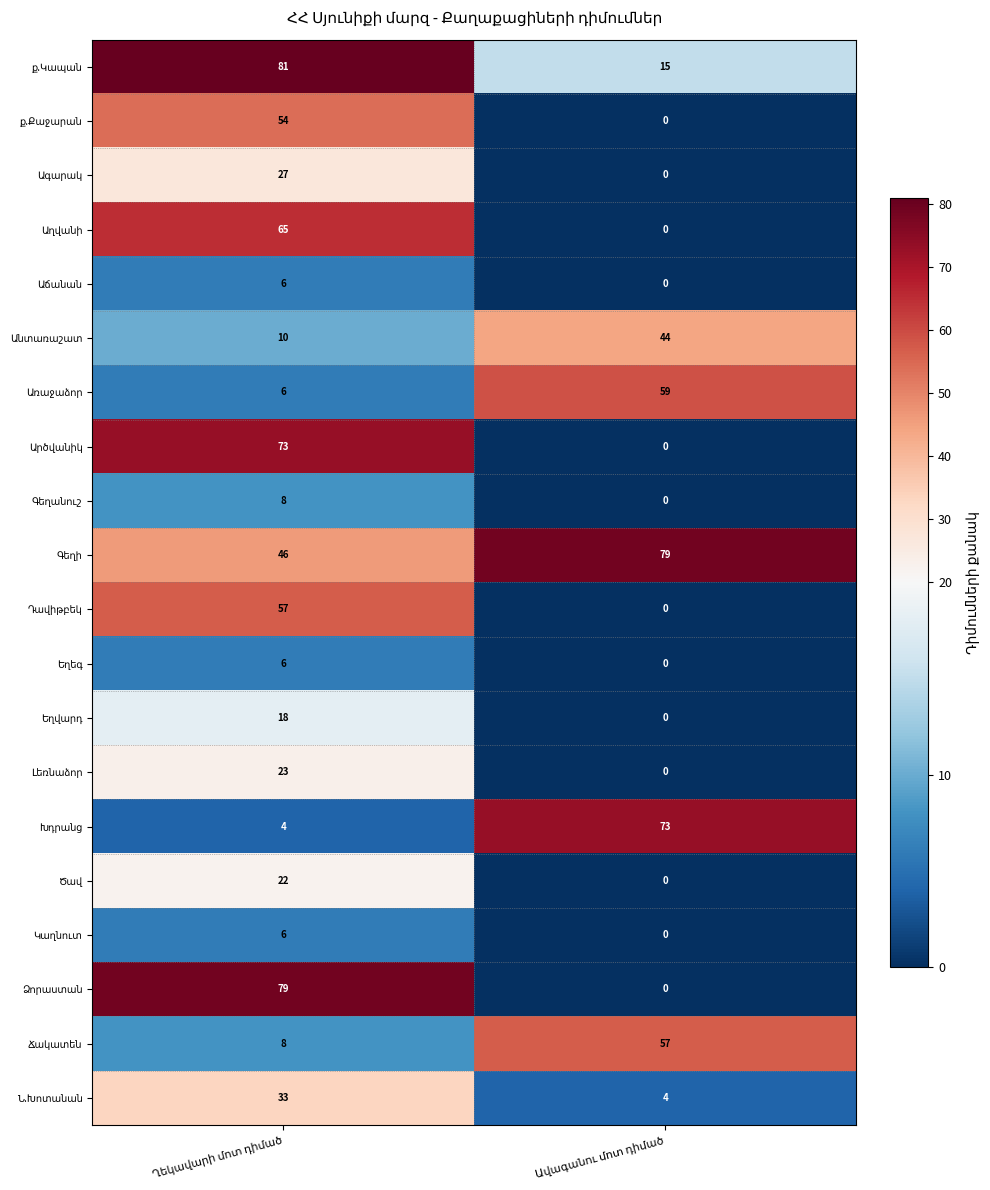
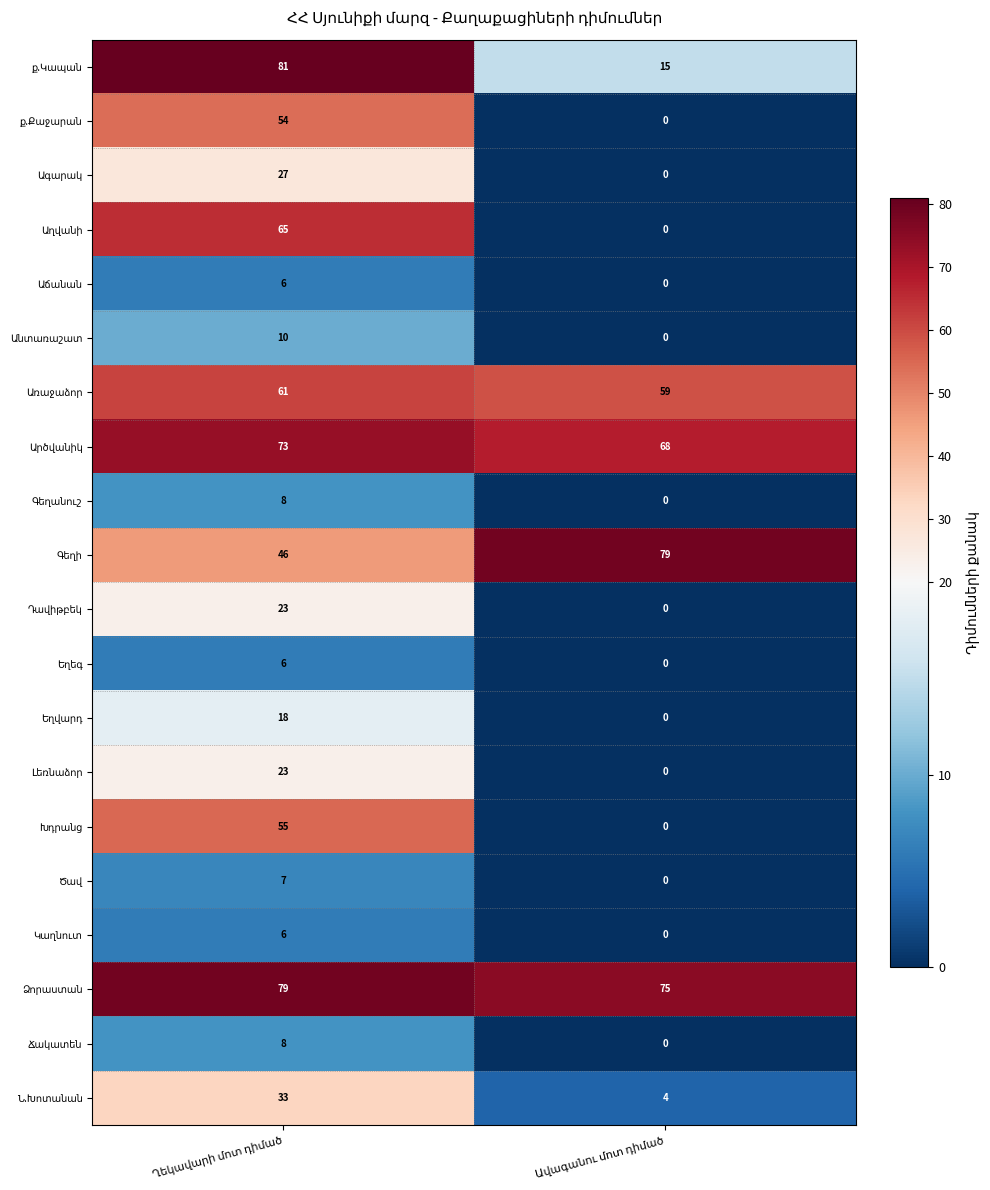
Անտառաշատ, Ավագանու մոտ դիմած: 44 -> 0
Առաջաձոր, Ղեկավարի մոտ դիմած: 6 -> 61
Արծվանիկ, Ավագանու մոտ դիմած: 0 -> 68
Դավիթբեկ, Ղեկավարի մոտ դիմած: 57 -> 23
Խդրանց, Ղեկավարի մոտ դիմած: 4 -> 55
Խդրանց, Ավագանու մոտ դիմած: 73 -> 0
Ծավ, Ղեկավարի մոտ դիմած: 22 -> 7
Ձորաստան, Ավագանու մոտ դիմած: 0 -> 75
Ճակատեն, Ավագանու մոտ դիմած: 57 -> 0
